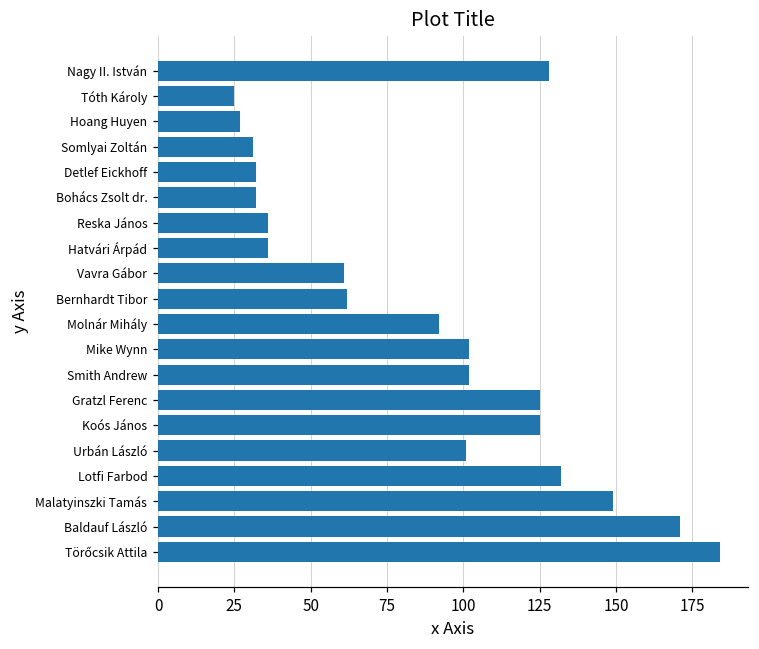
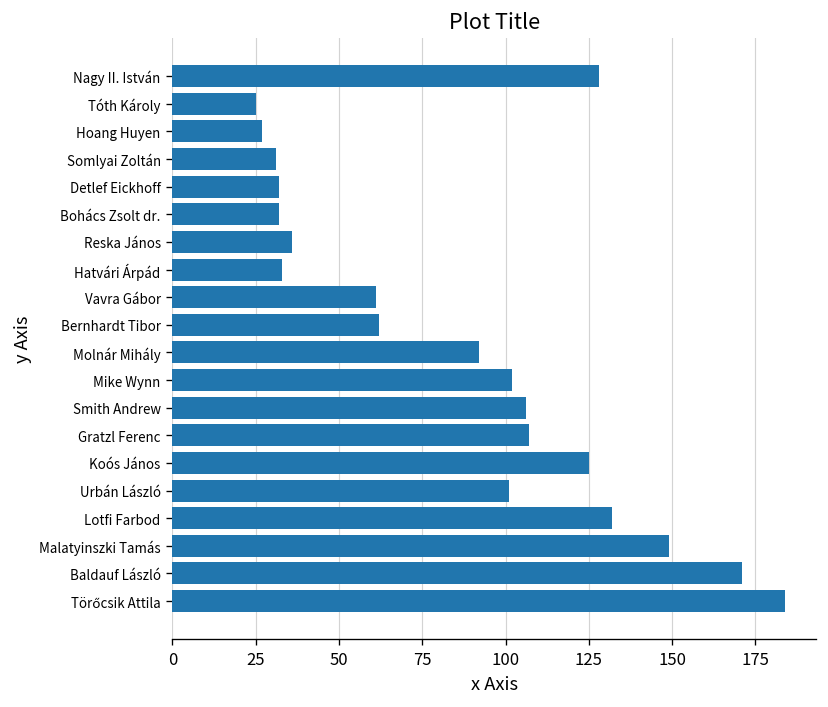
Hatvári Árpád: 36 -> 33
Smith Andrew: 102 -> 106
Gratzl Ferenc: 125 -> 107
